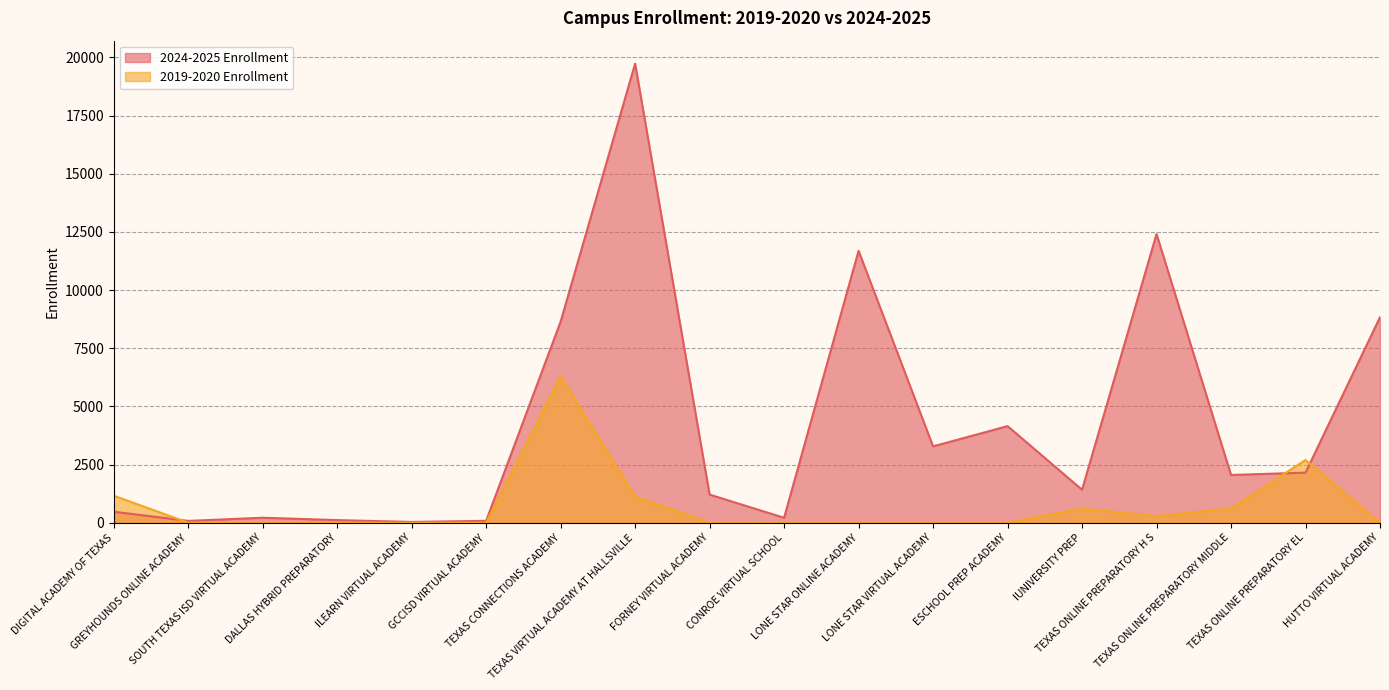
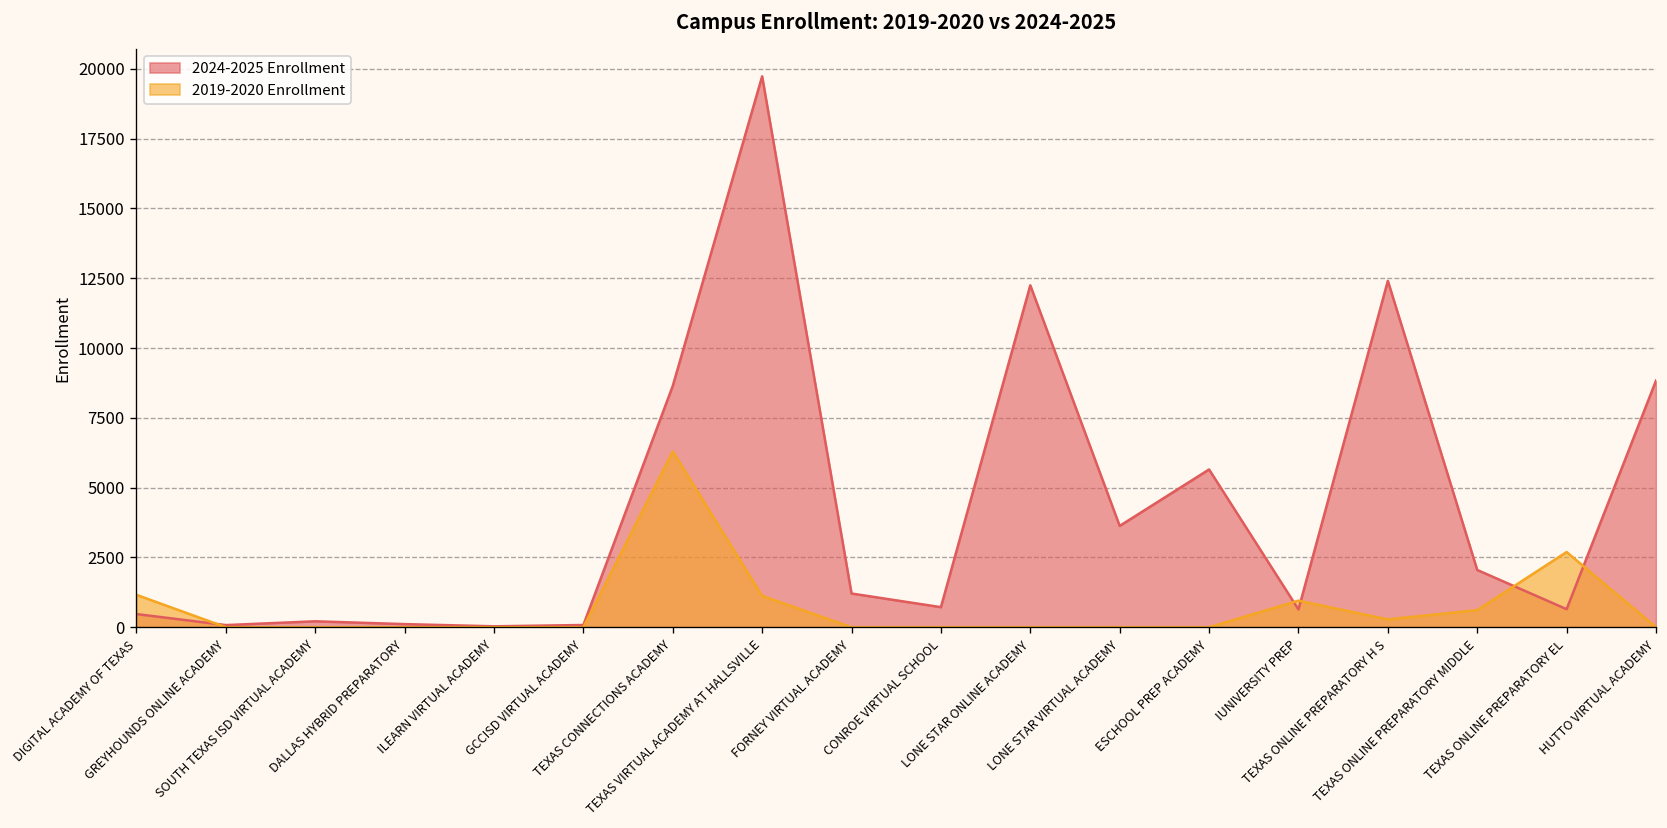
2024-2025 Enrollment, CONROE VIRTUAL SCHOOL: 200 -> 700
2024-2025 Enrollment, LONE STAR ONLINE ACADEMY: 11700 -> 12200
2024-2025 Enrollment, LONE STAR VIRTUAL ACADEMY: 3300 -> 3600
2024-2025 Enrollment, ESCHOOL PREP ACADEMY: 4200 -> 5700
2024-2025 Enrollment, IUNIVERSITY PREP: 1400 -> 600
2019-2020 Enrollment, IUNIVERSITY PREP: 600 -> 1000
2024-2025 Enrollment, TEXAS ONLINE PREPARATORY EL: 2200 -> 600
